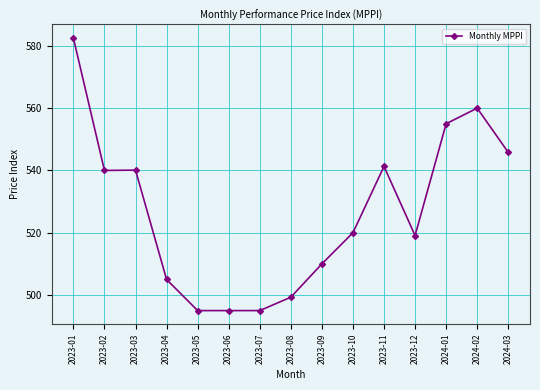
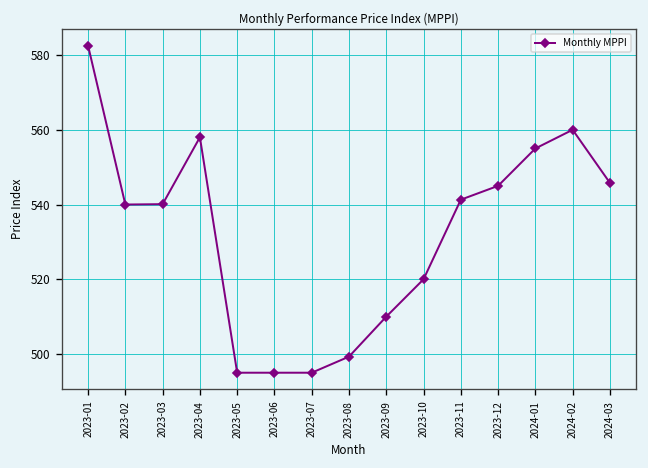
2023-04: 505 -> 558
2023-12: 519 -> 545
